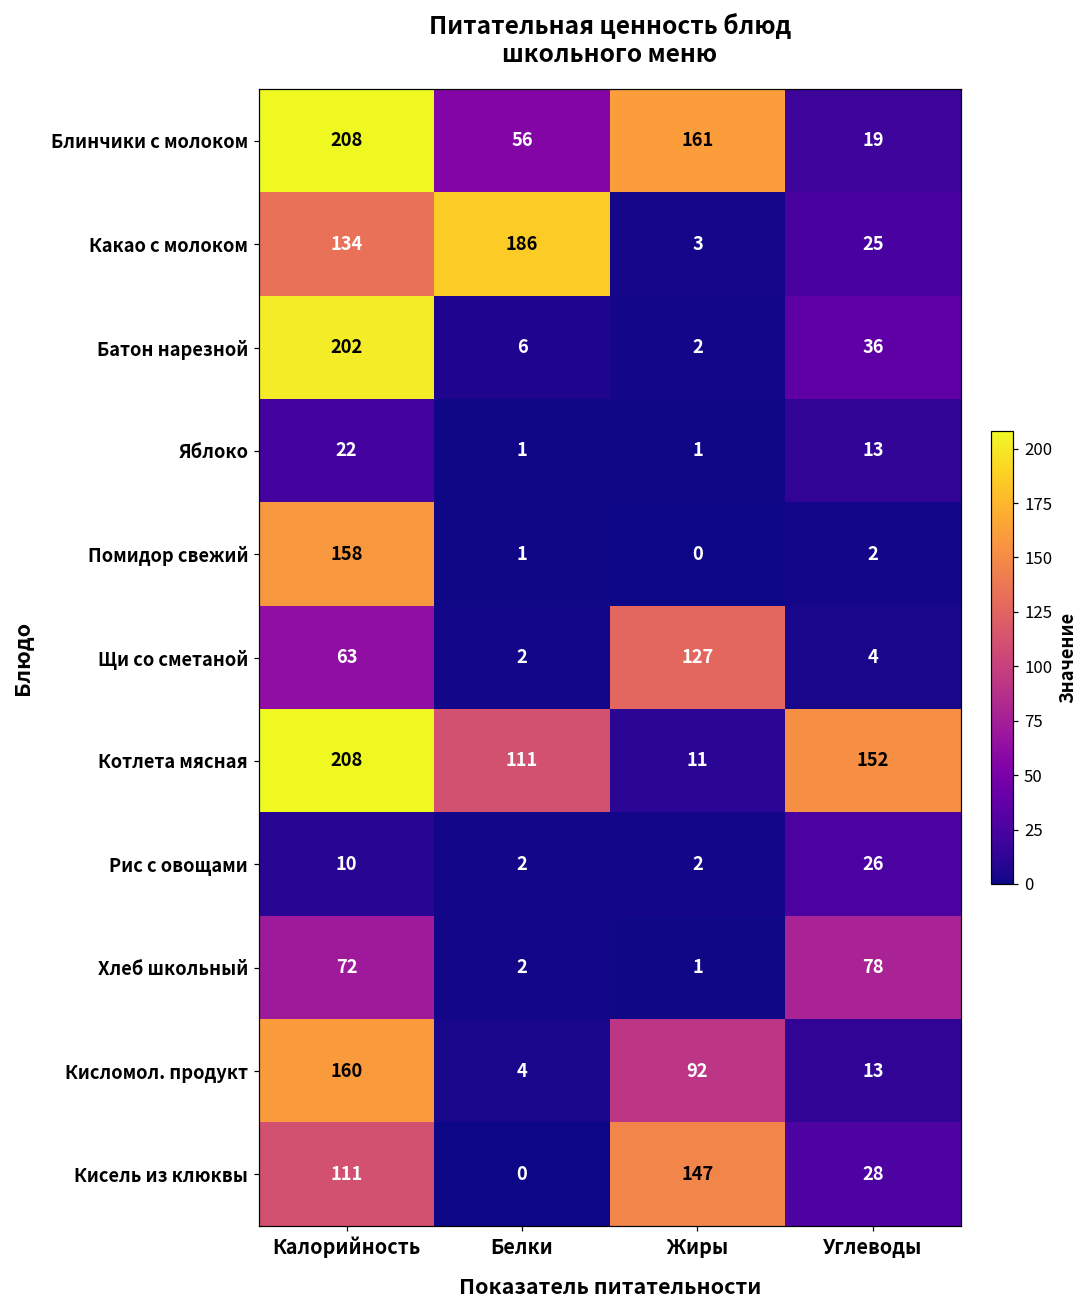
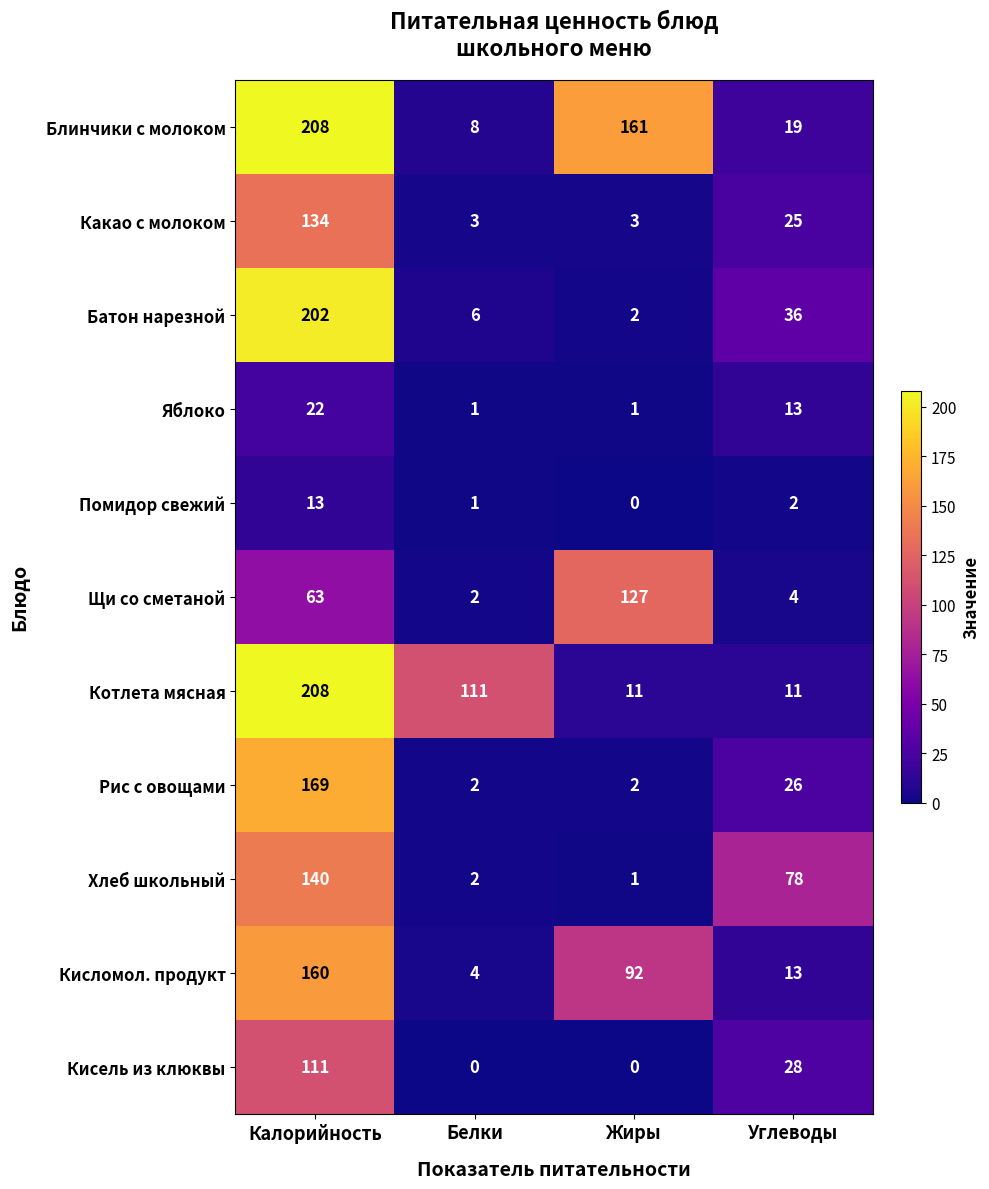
Блинчики с молоком, Белки: 56 -> 8
Какао с молоком, Белки: 186 -> 3
Помидор свежий, Калорийность: 158 -> 13
Котлета мясная, Углеводы: 152 -> 11
Рис с овощами, Калорийность: 10 -> 169
Хлеб школьный, Калорийность: 72 -> 140
Кисель из клюквы, Жиры: 147 -> 0
